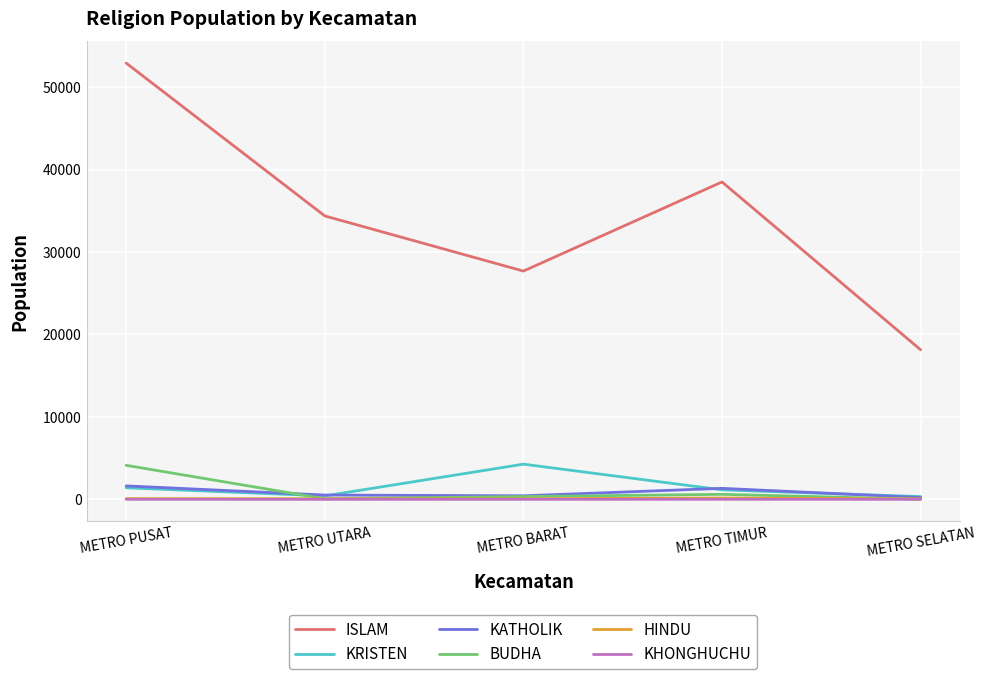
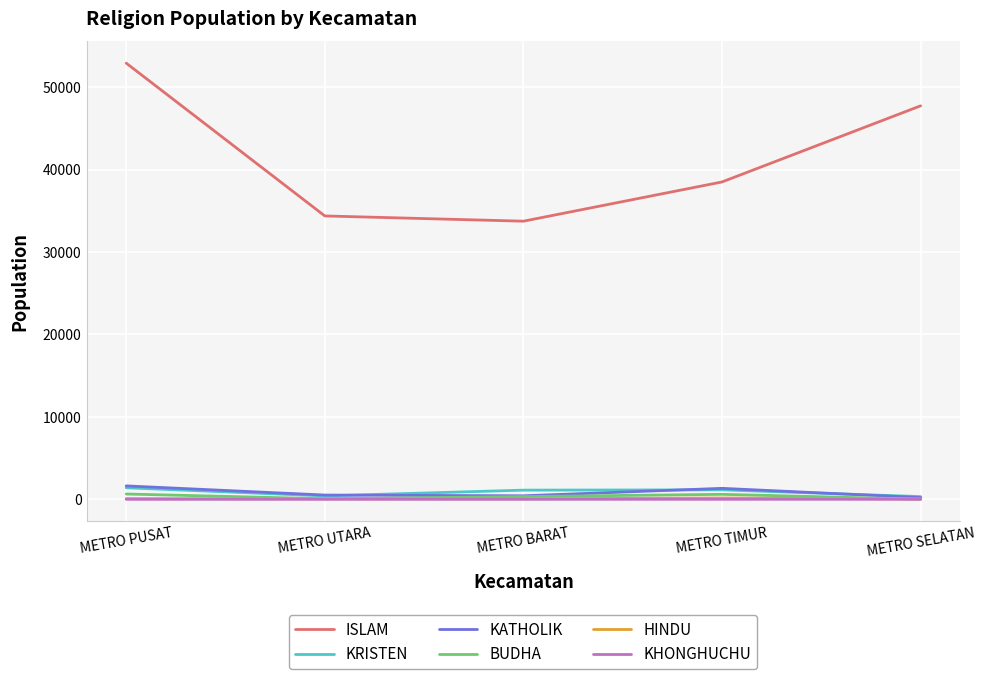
BUDHA, METRO PUSAT: 4000 -> 1000
ISLAM, METRO BARAT: 28000 -> 34000
KRISTEN, METRO BARAT: 4000 -> 1000
ISLAM, METRO SELATAN: 18000 -> 48000
